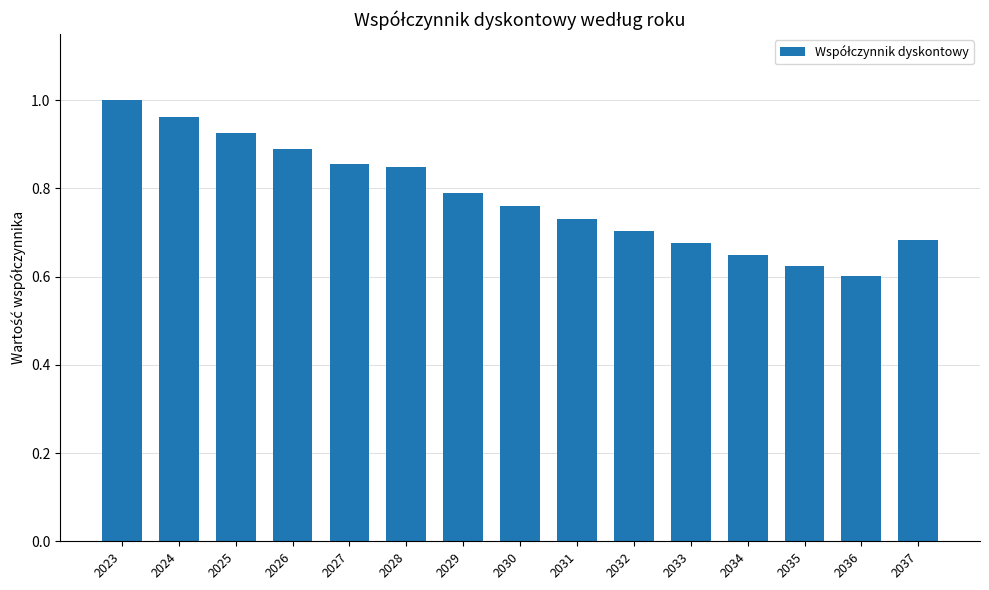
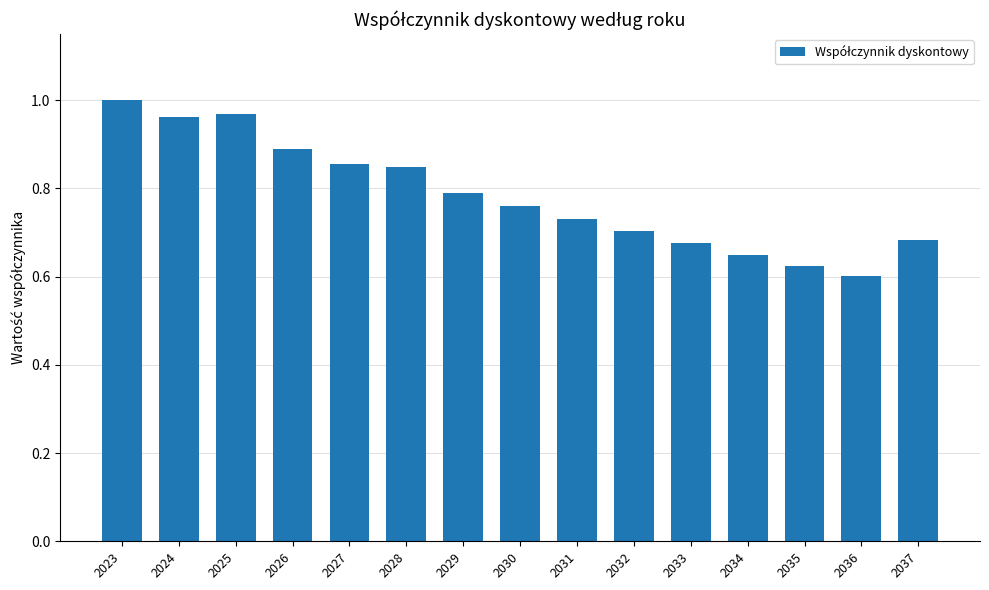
2025: 0.92 -> 0.97
